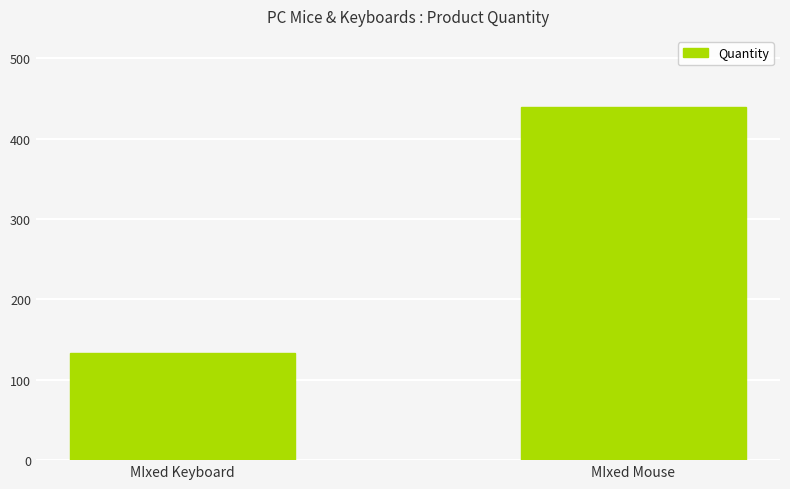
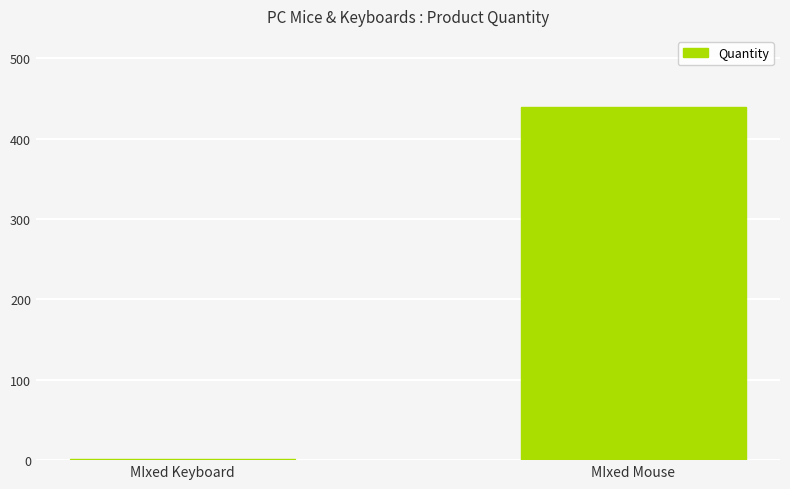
MIxed Keyboard: 130 -> 0
